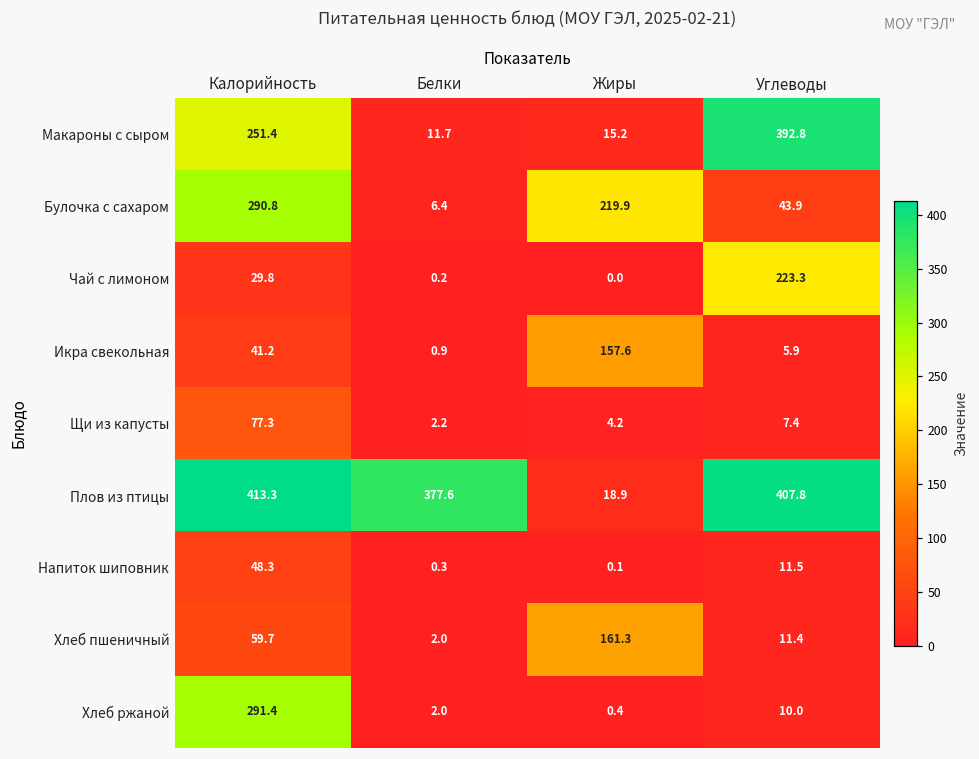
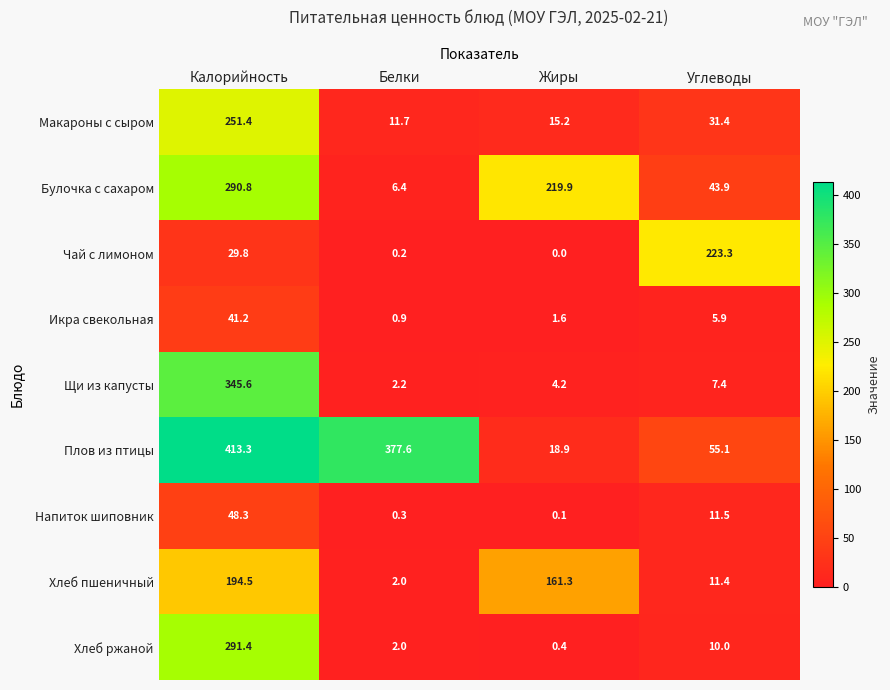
Макароны с сыром, Углеводы: 392.8 -> 31.4
Икра свекольная, Жиры: 157.6 -> 1.6
Щи из капусты, Калорийность: 77.3 -> 345.6
Плов из птицы, Углеводы: 407.8 -> 55.1
Хлеб пшеничный, Калорийность: 59.7 -> 194.5
